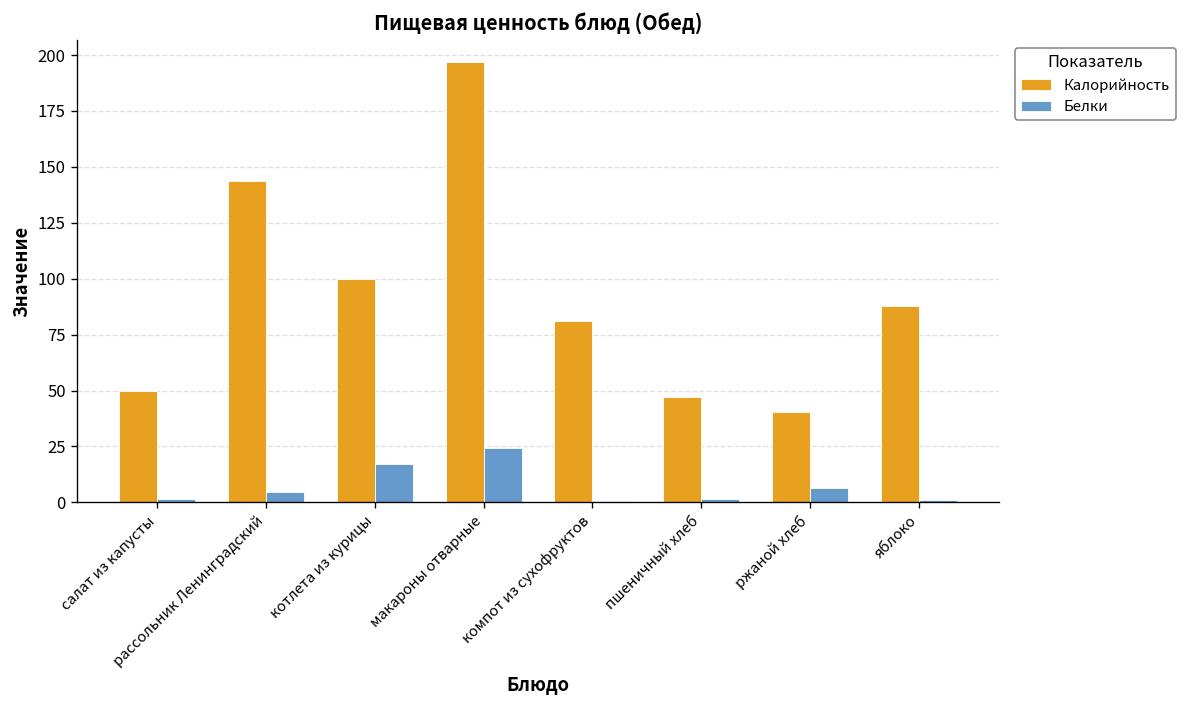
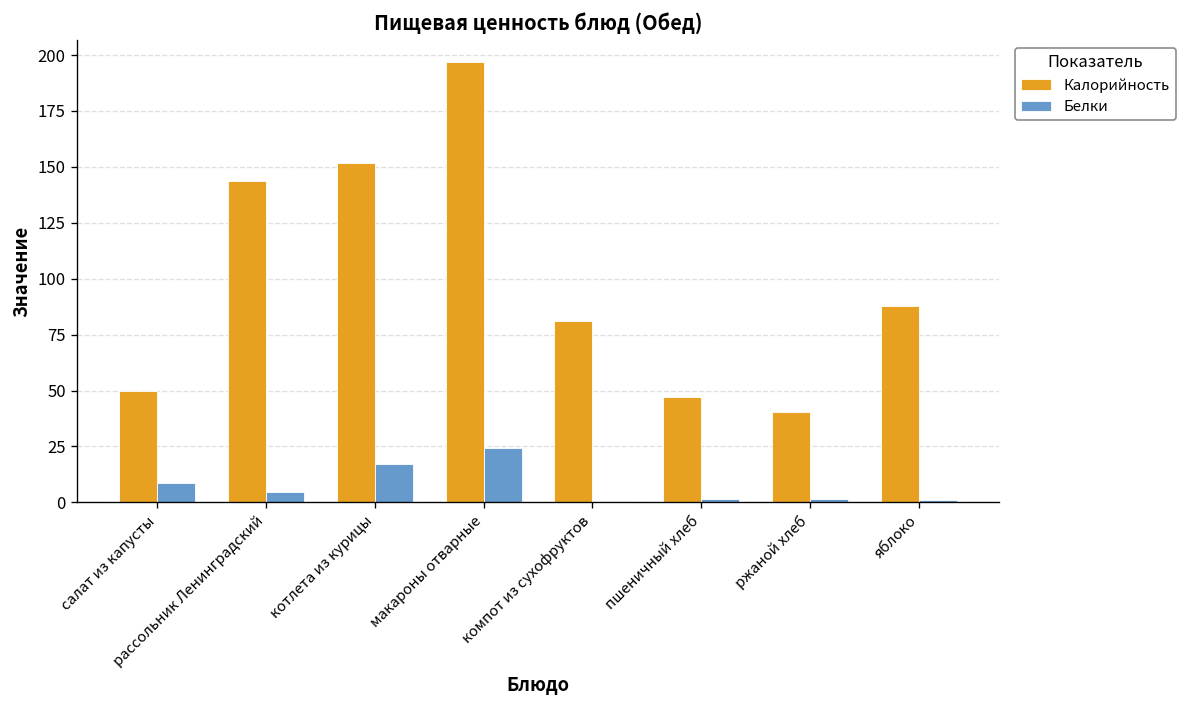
Белки, салат из капусты: 2 -> 9
Калорийность, котлета из курицы: 100 -> 152
Белки, ржаной хлеб: 7 -> 1
